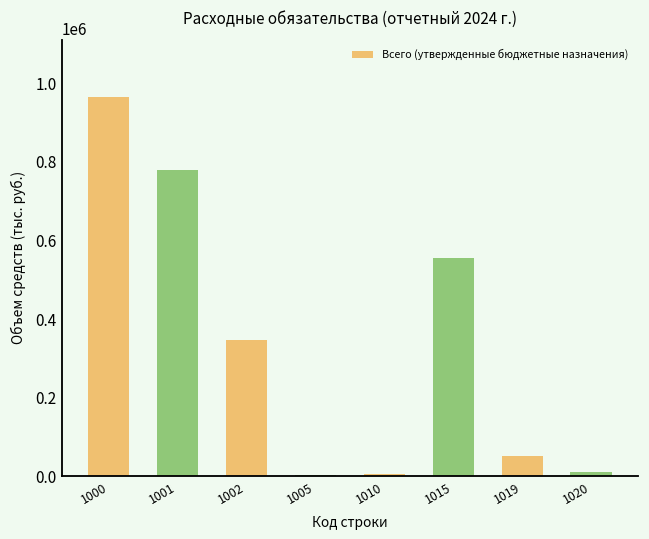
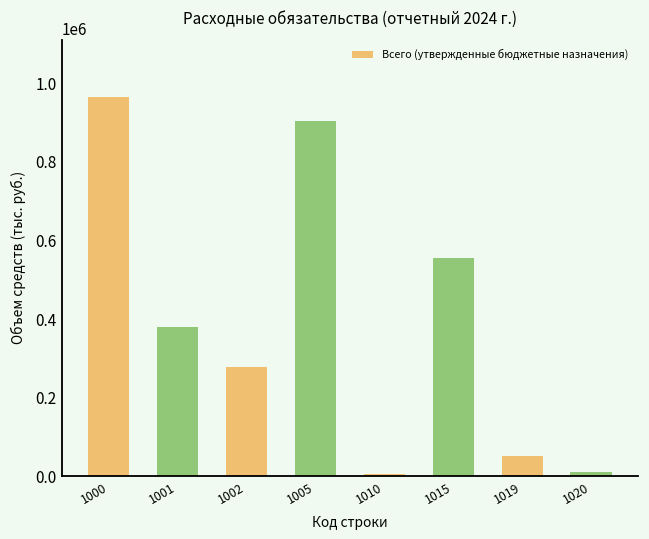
1001: 780000 -> 380000
1002: 350000 -> 280000
1005: 0 -> 900000
